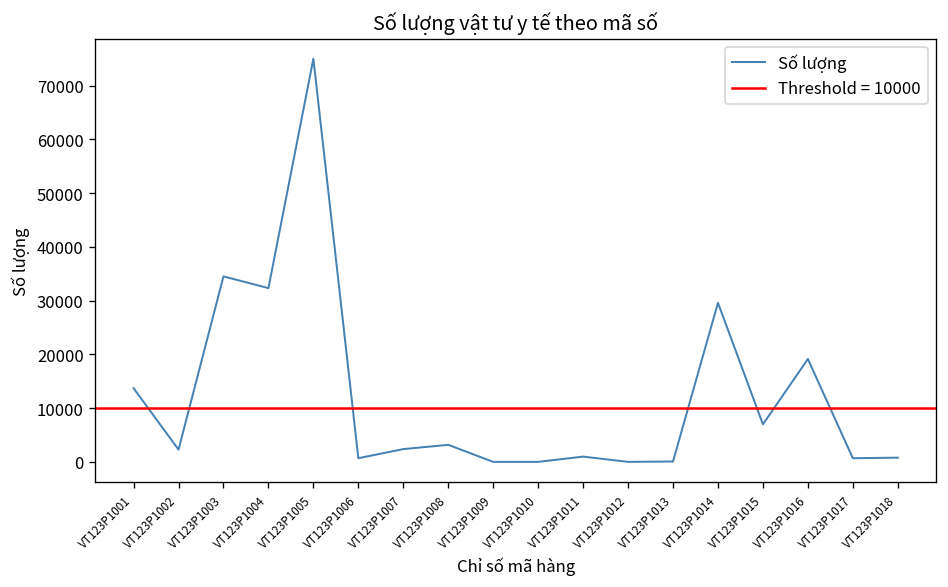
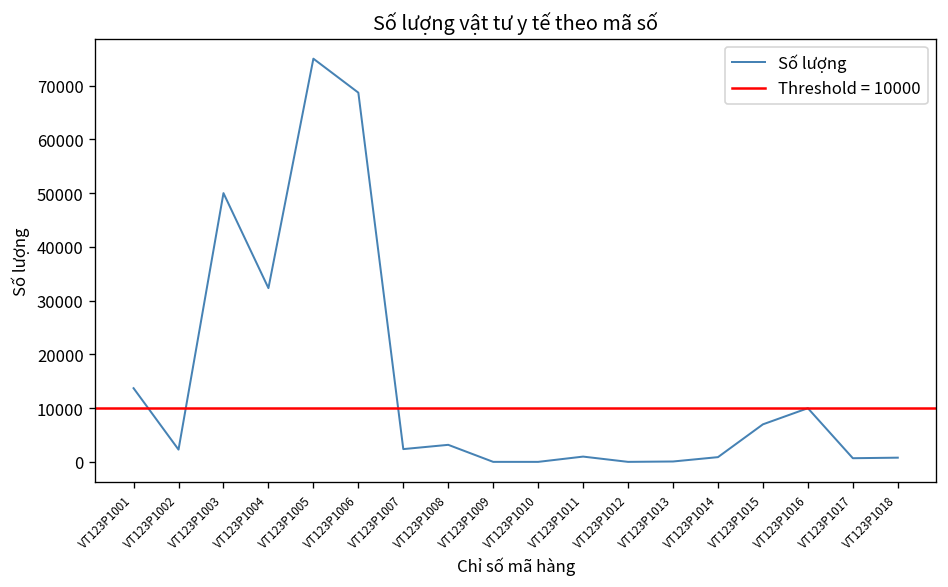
VT123P1003: 35000 -> 50000
VT123P1006: 1000 -> 69000
VT123P1014: 30000 -> 1000
VT123P1016: 19000 -> 10000
